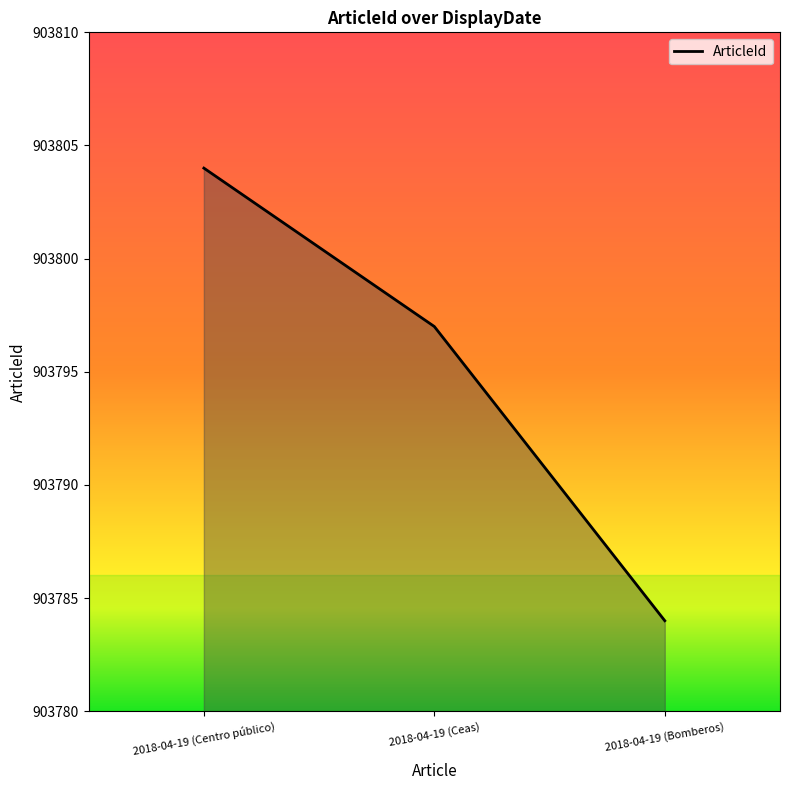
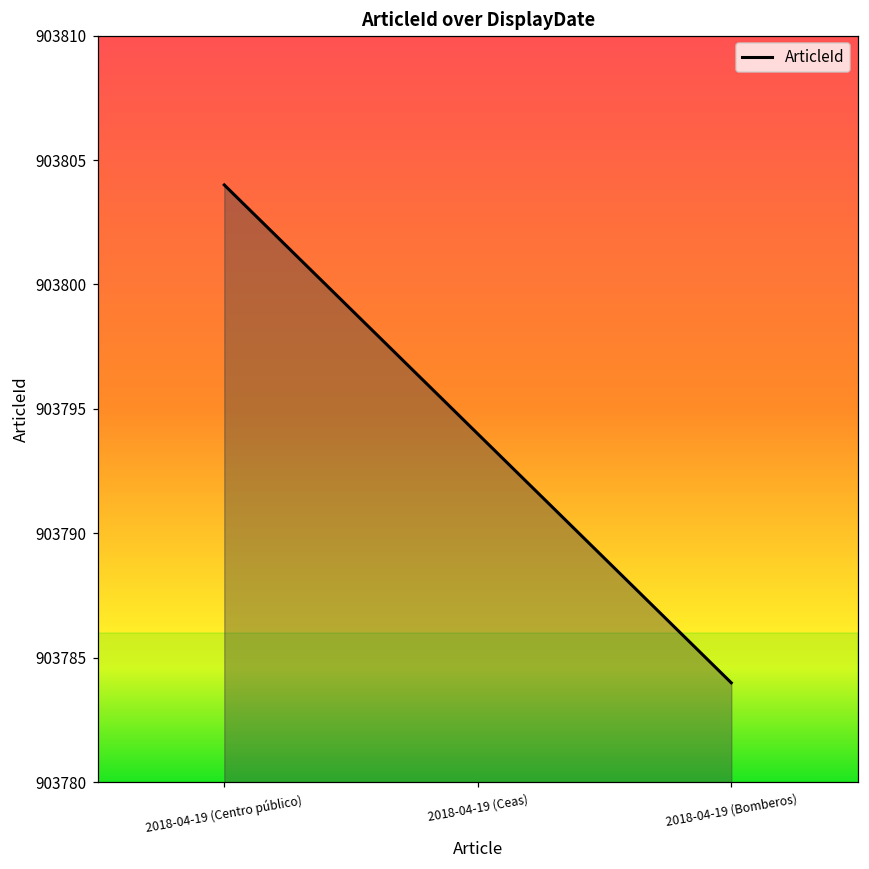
2018-04-19 (Ceas): 903797 -> 903794
